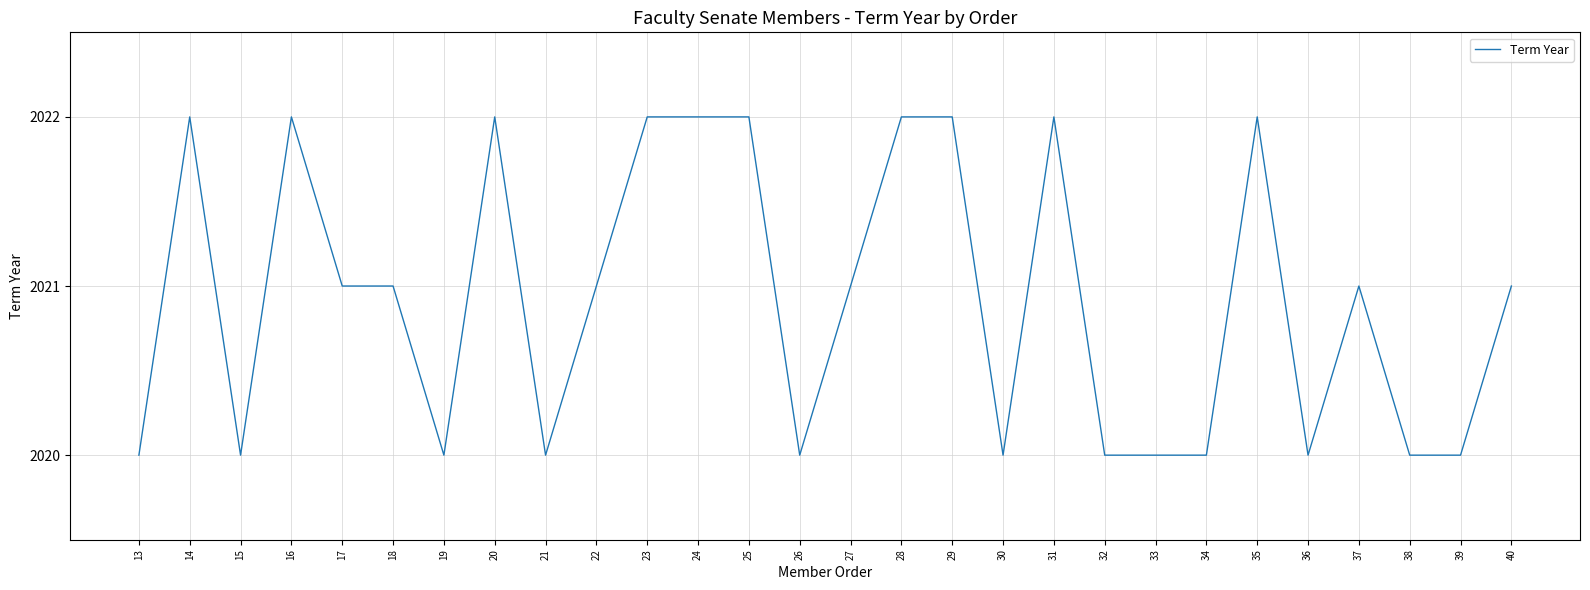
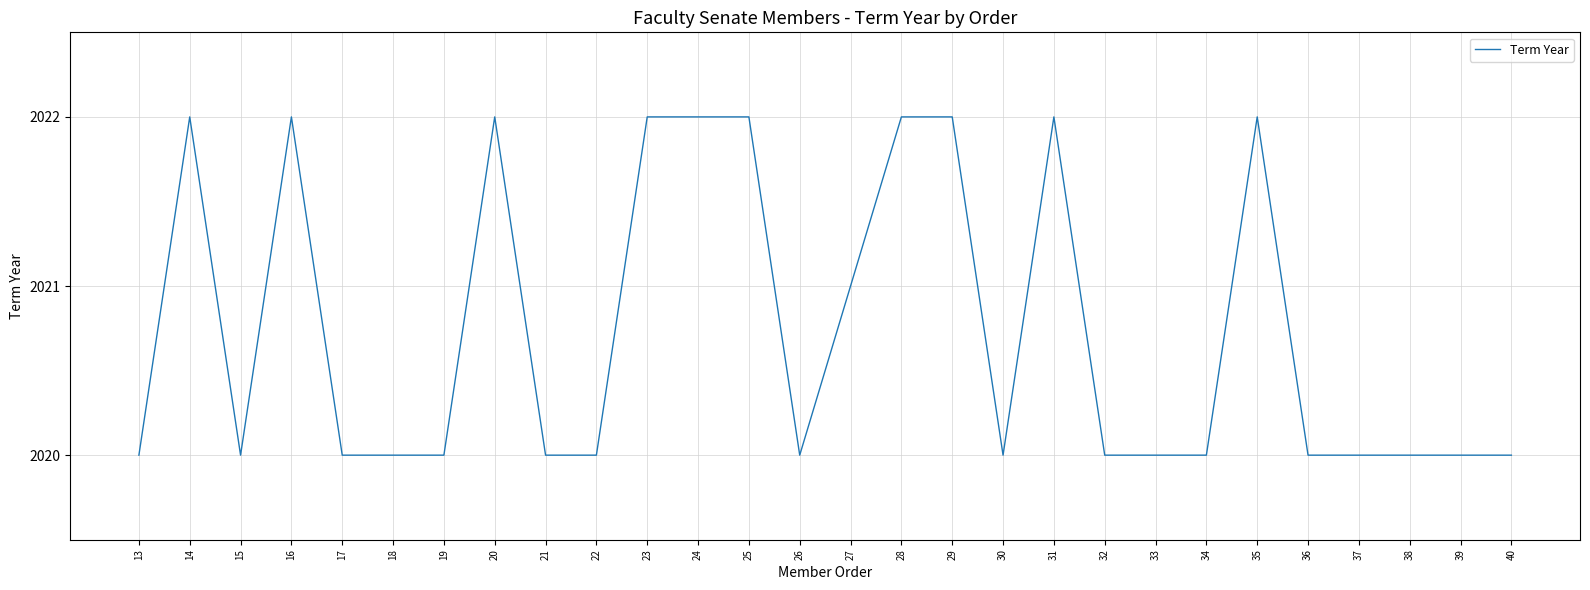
17: 2021 -> 2020
18: 2021 -> 2020
22: 2021 -> 2020
37: 2021 -> 2020
40: 2021 -> 2020
